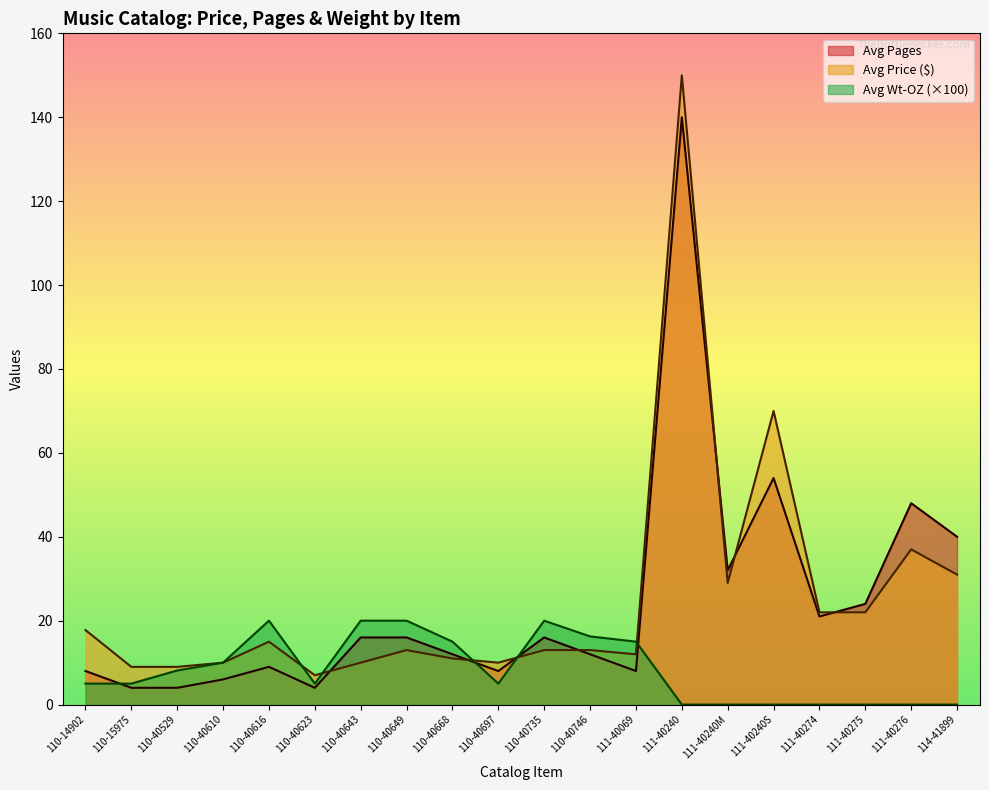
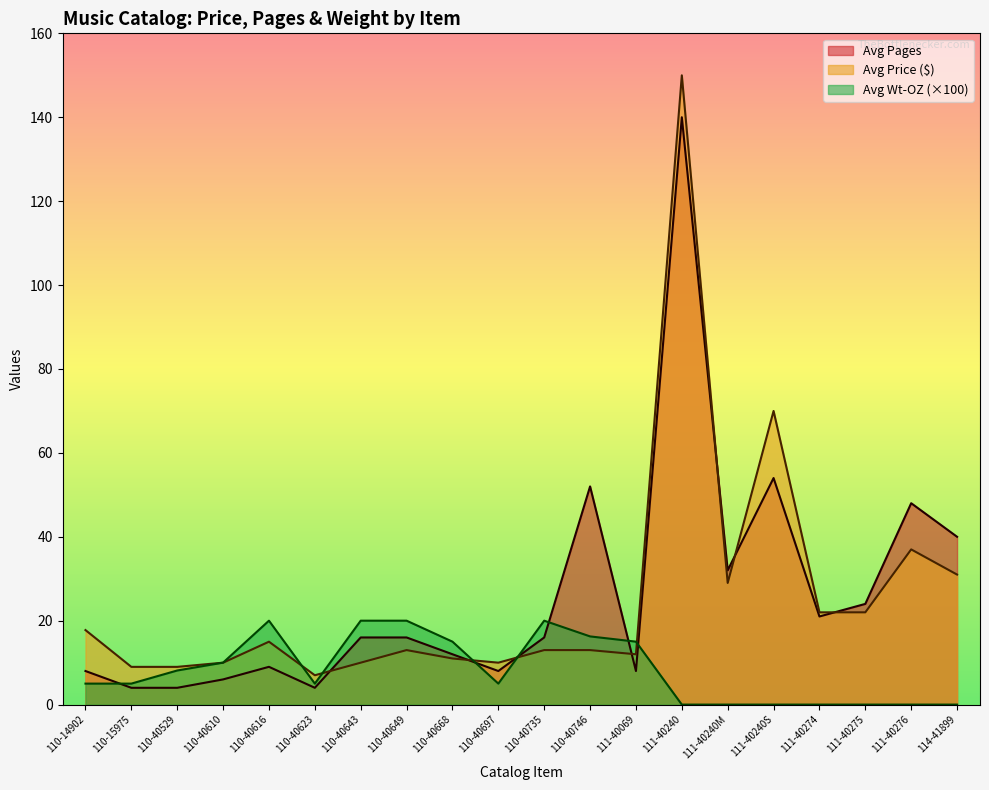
Avg Pages, 110-40746: 12 -> 52
